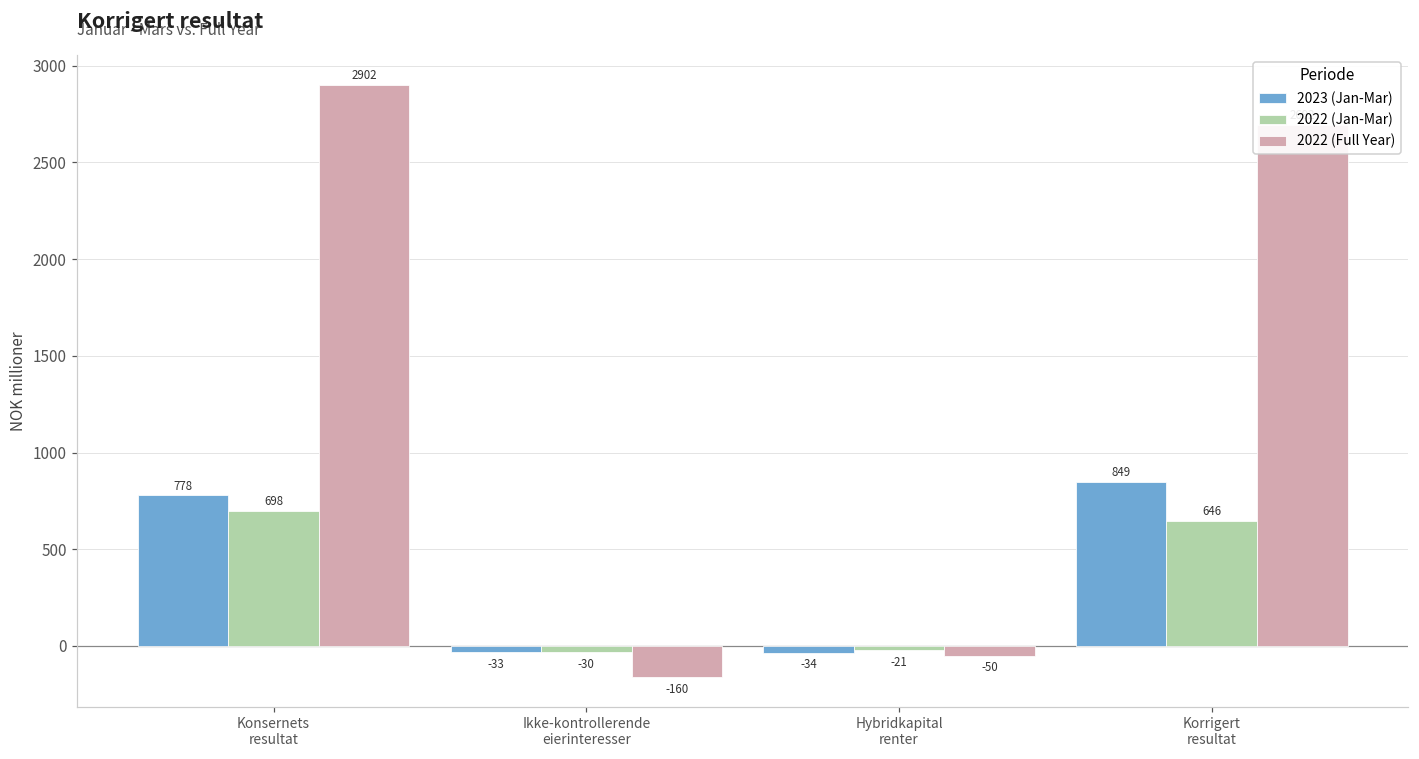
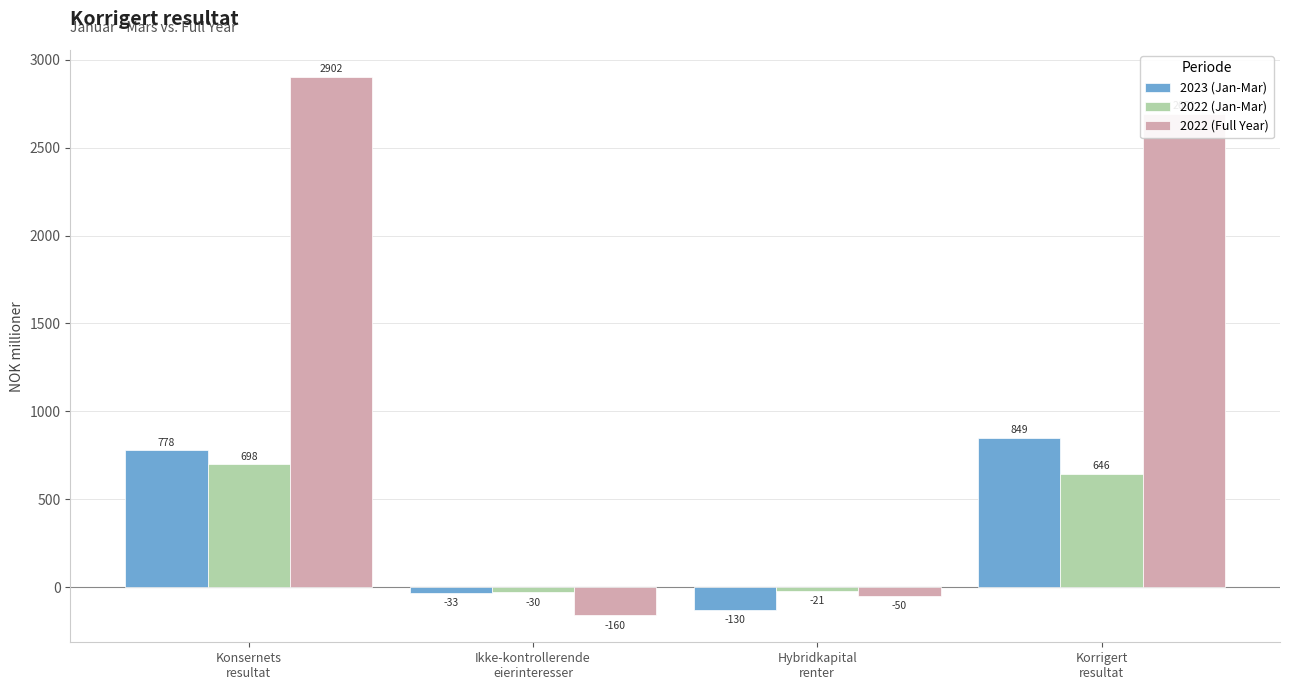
2023 (Jan-Mar), Hybridkapital renter: -34 -> -130
